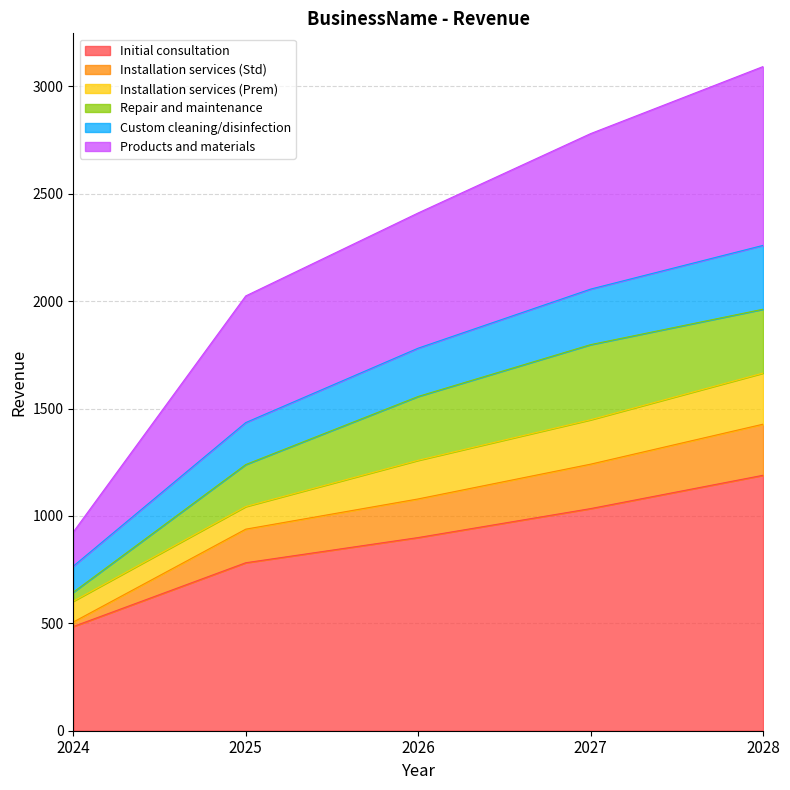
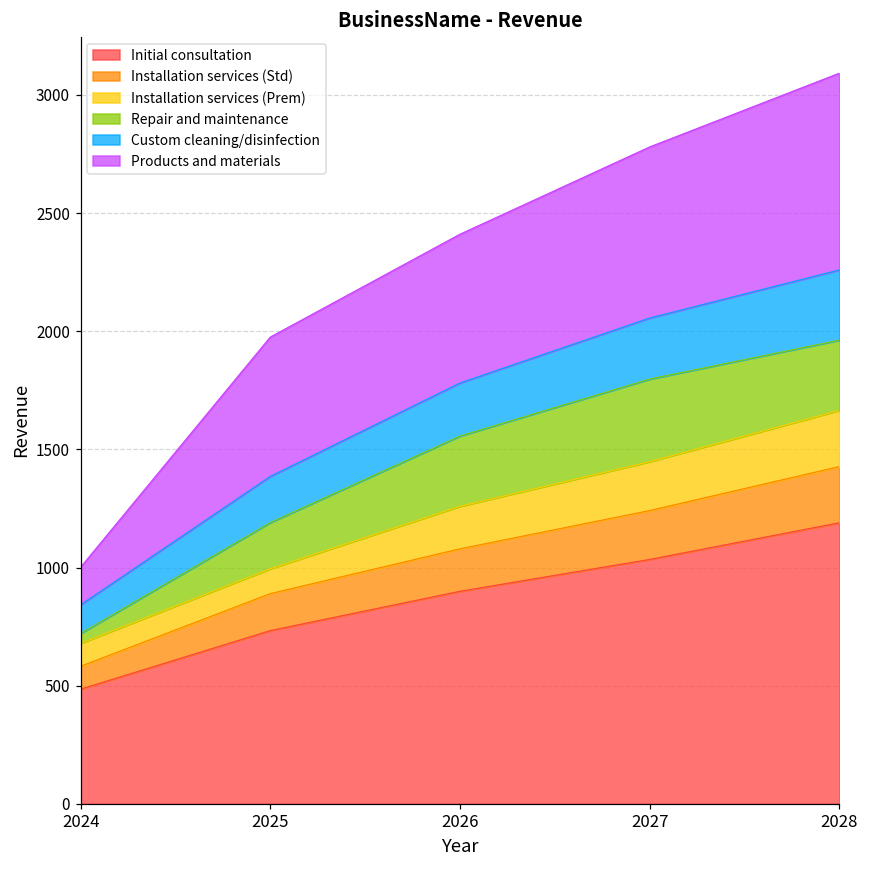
Installation services (Std), 2024: 20 -> 100
Initial consultation, 2025: 780 -> 730
